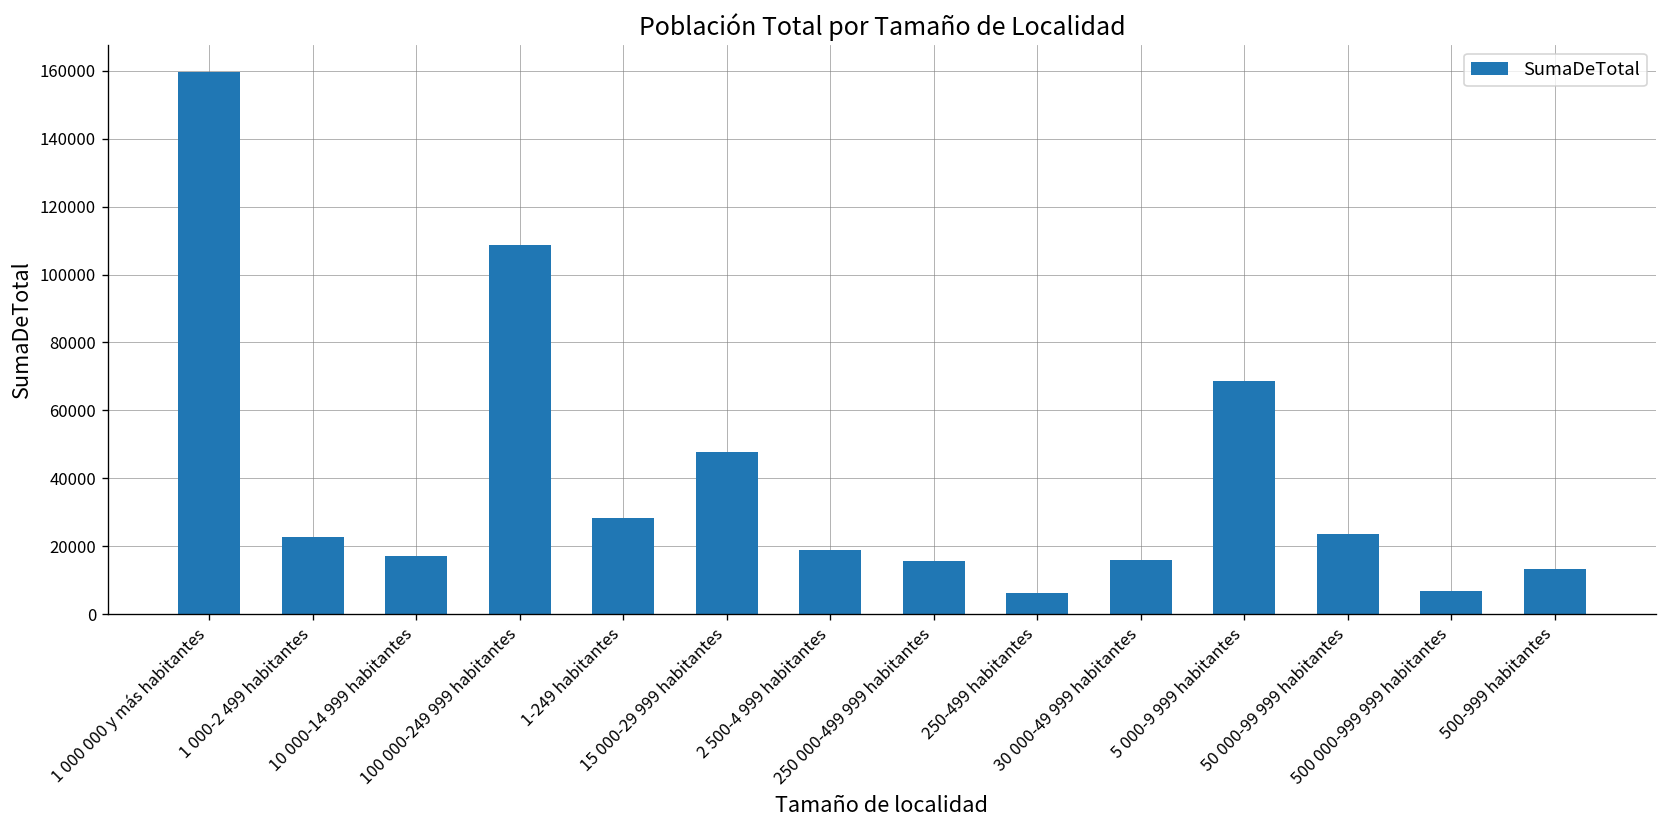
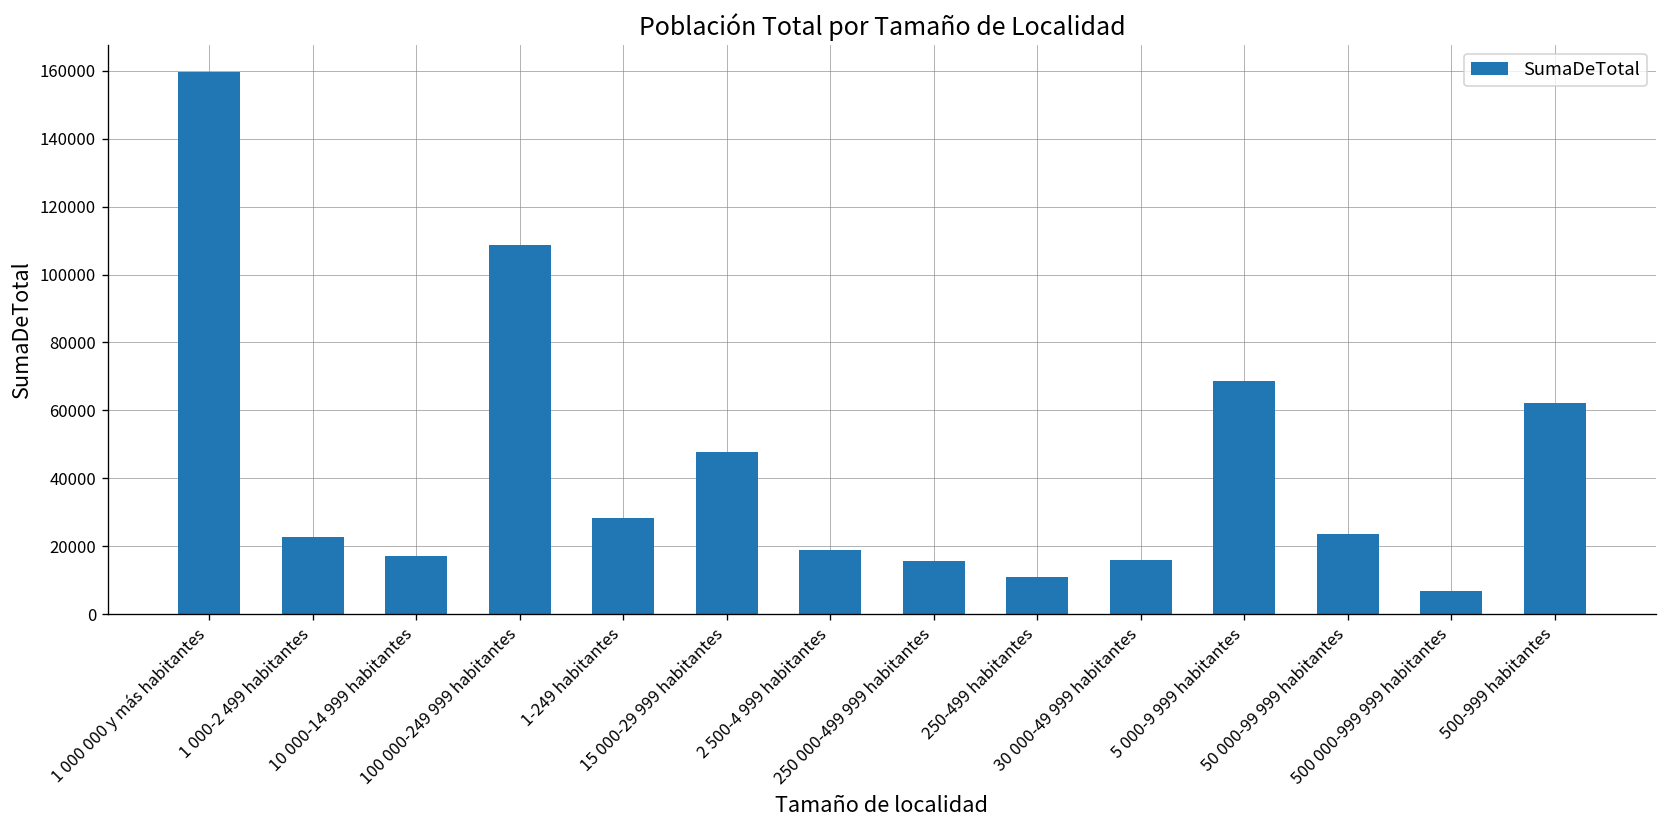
250-499 habitantes: 6000 -> 11000
500-999 habitantes: 13000 -> 62000
